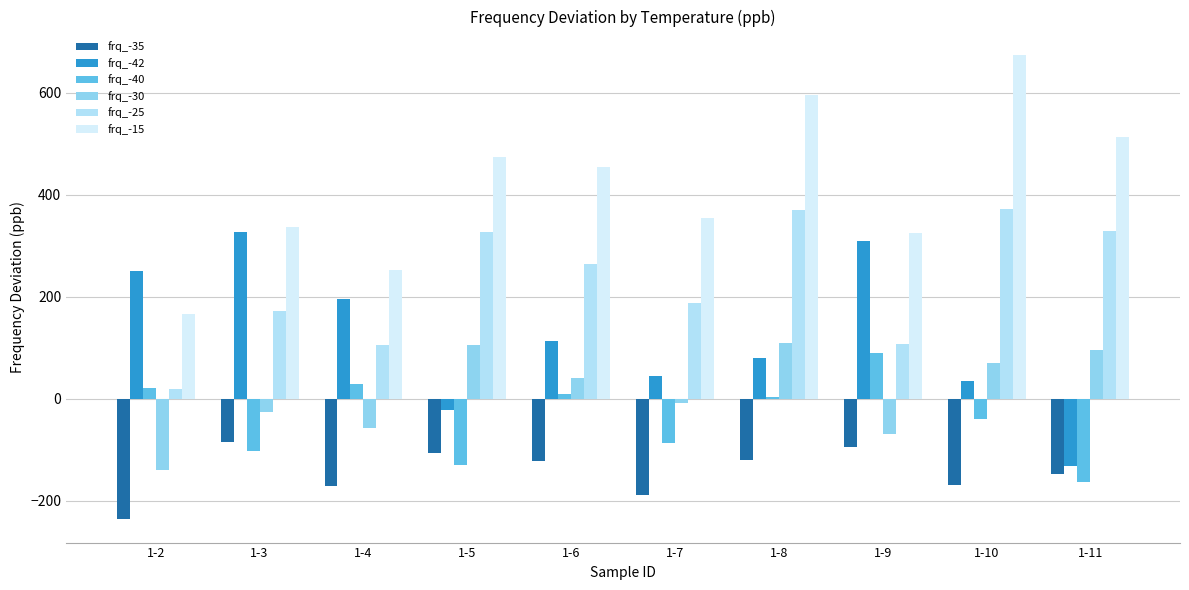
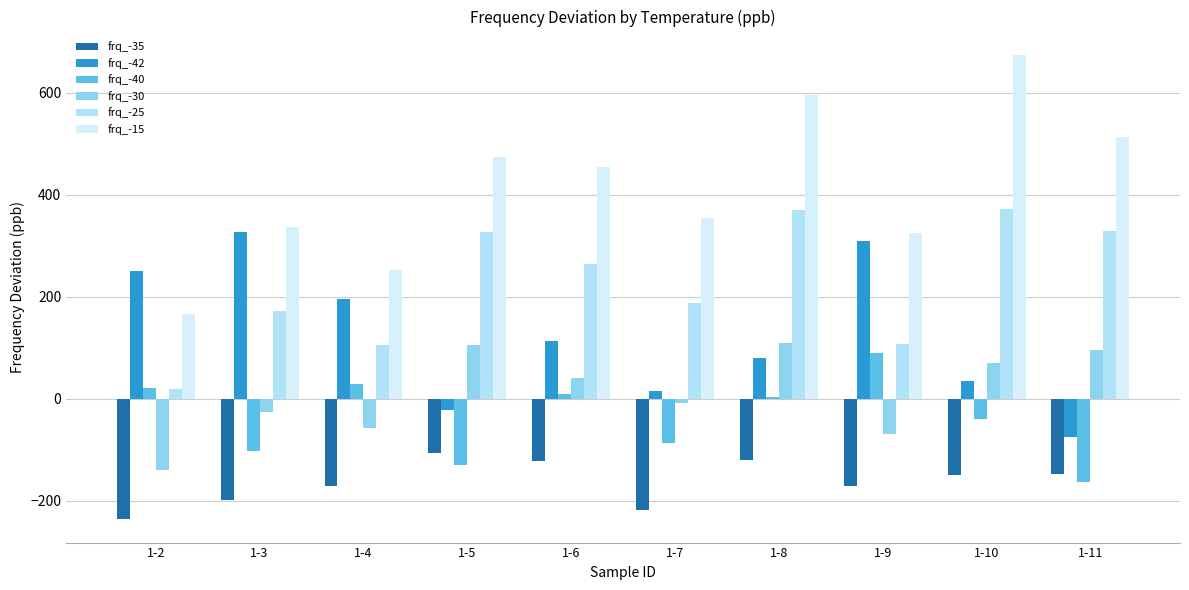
frq_-35, 1-3: -90 -> -200
frq_-35, 1-7: -190 -> -220
frq_-42, 1-7: 50 -> 20
frq_-35, 1-9: -90 -> -170
frq_-35, 1-10: -170 -> -150
frq_-42, 1-11: -130 -> -70
